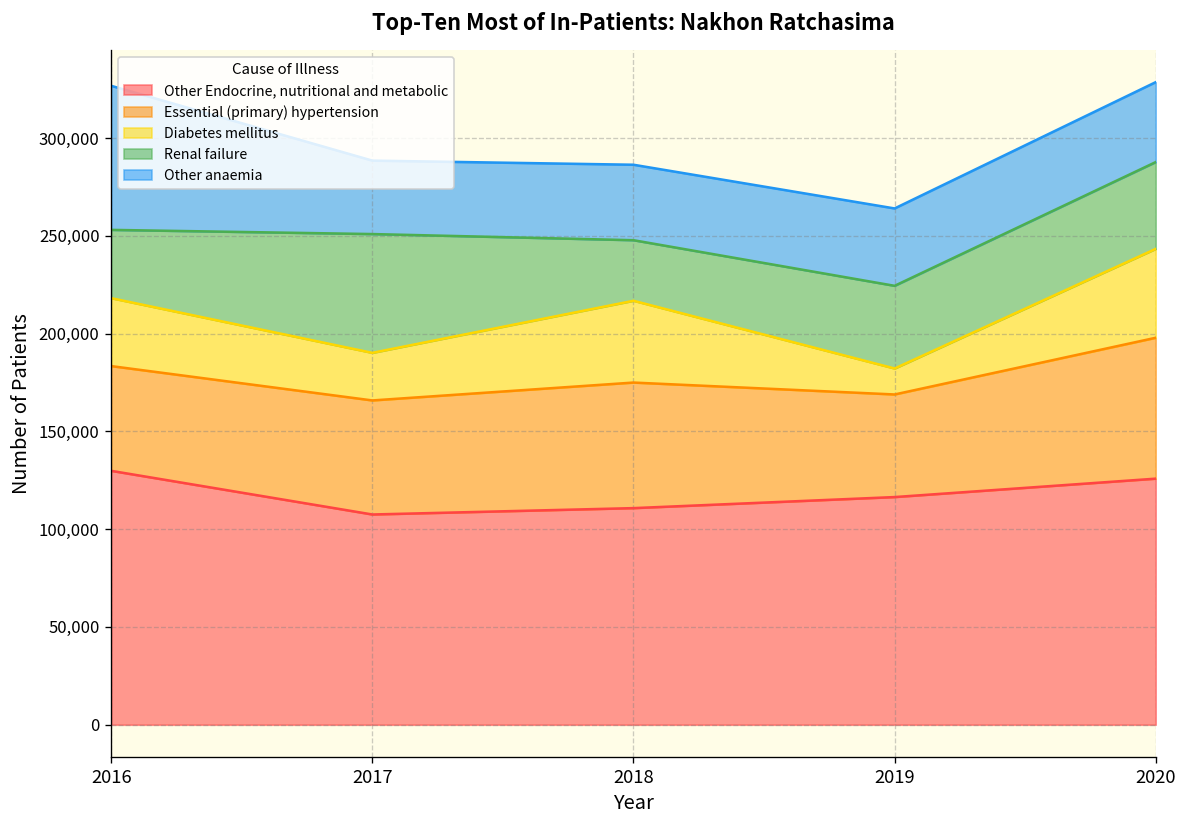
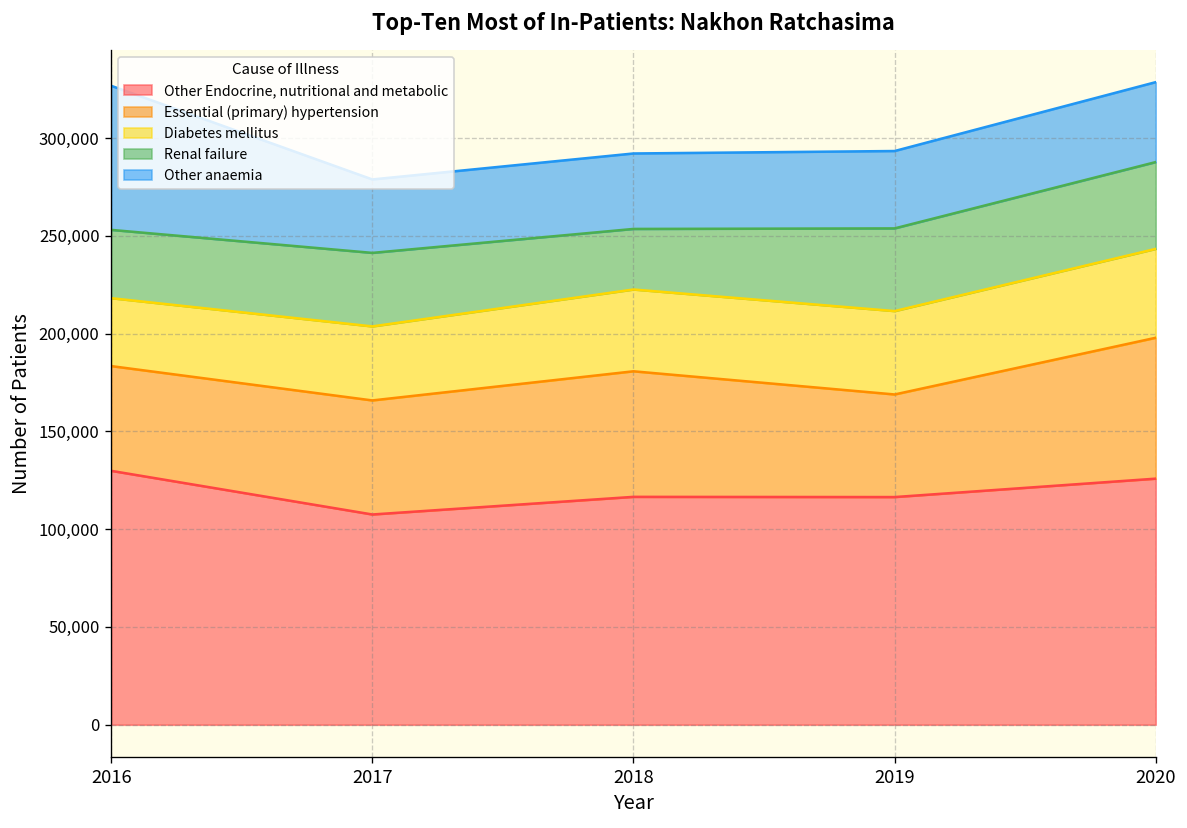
Diabetes mellitus, 2017: 24,000 -> 38,000
Renal failure, 2017: 61,000 -> 38,000
Other Endocrine, nutritional and metabolic, 2018: 111,000 -> 117,000
Diabetes mellitus, 2019: 13,000 -> 43,000
